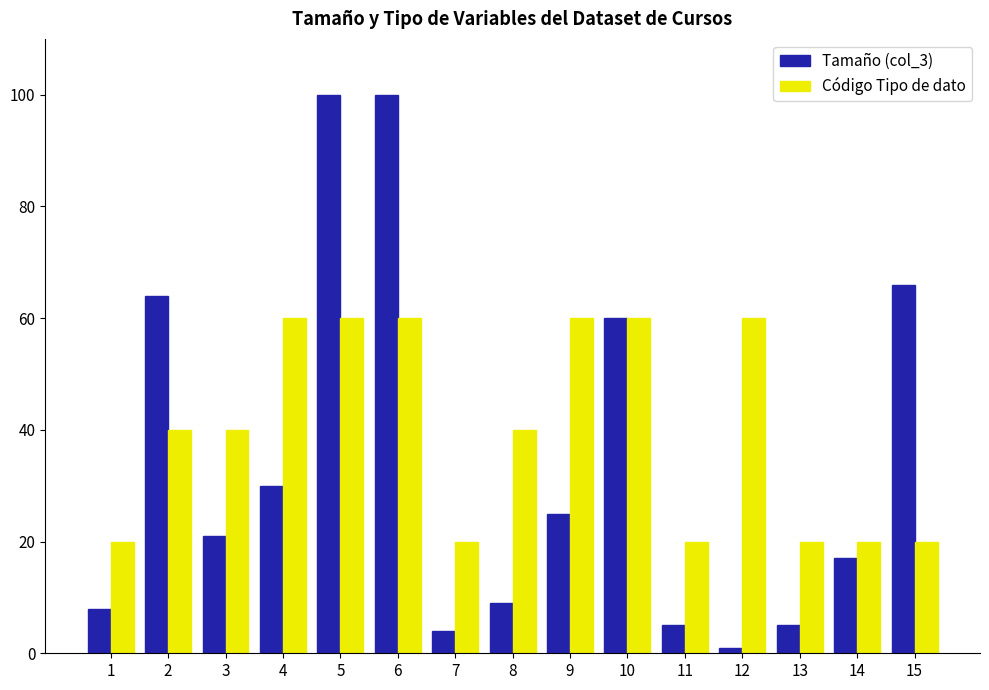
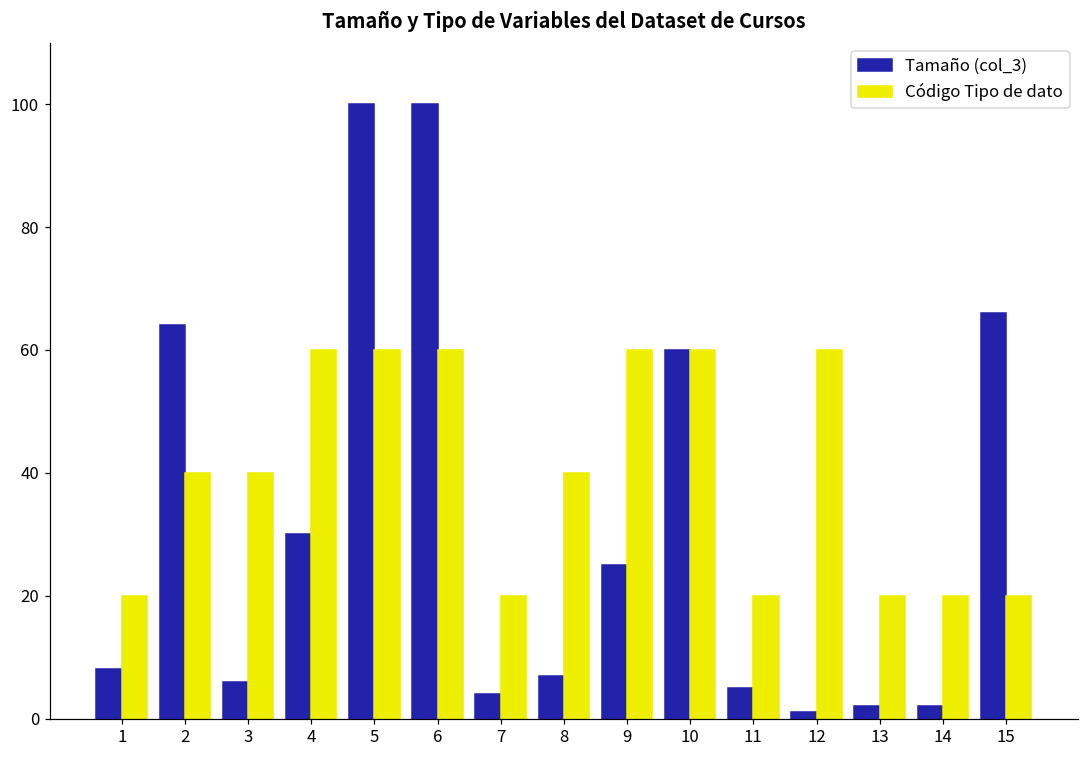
Tamaño (col_3), 3: 21 -> 6
Tamaño (col_3), 8: 9 -> 7
Tamaño (col_3), 13: 5 -> 2
Tamaño (col_3), 14: 17 -> 2
